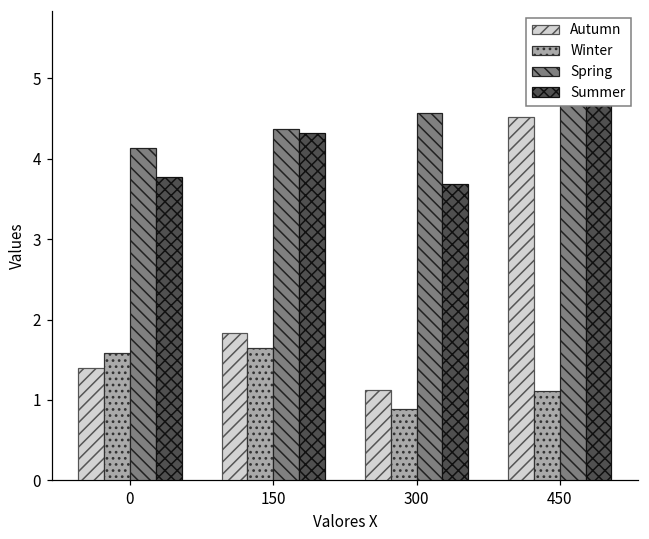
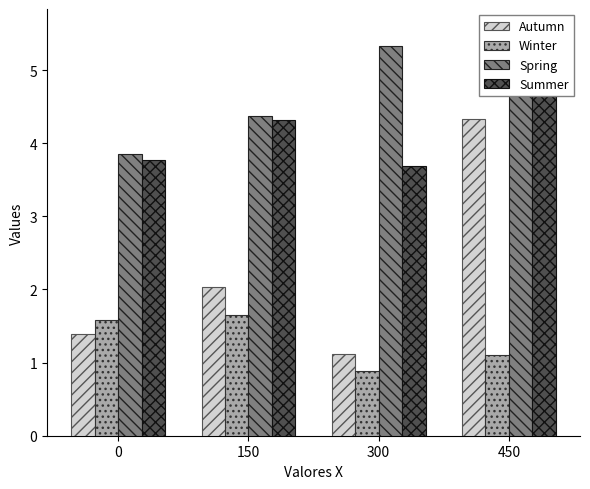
Spring, 0: 4.1 -> 3.9
Autumn, 150: 1.8 -> 2.0
Spring, 300: 4.6 -> 5.3
Autumn, 450: 4.5 -> 4.3
